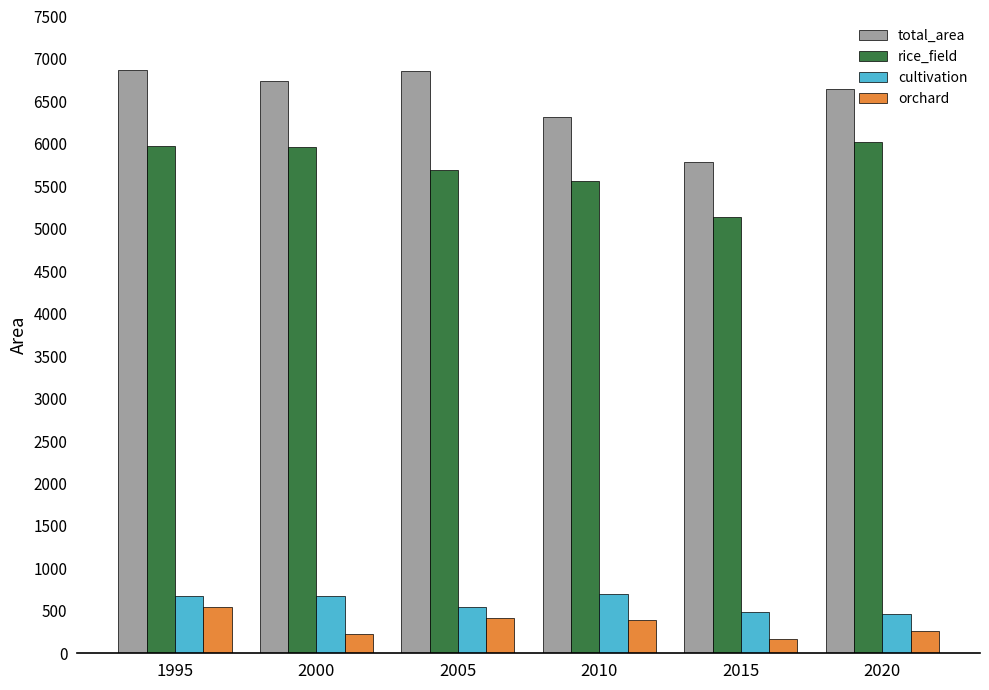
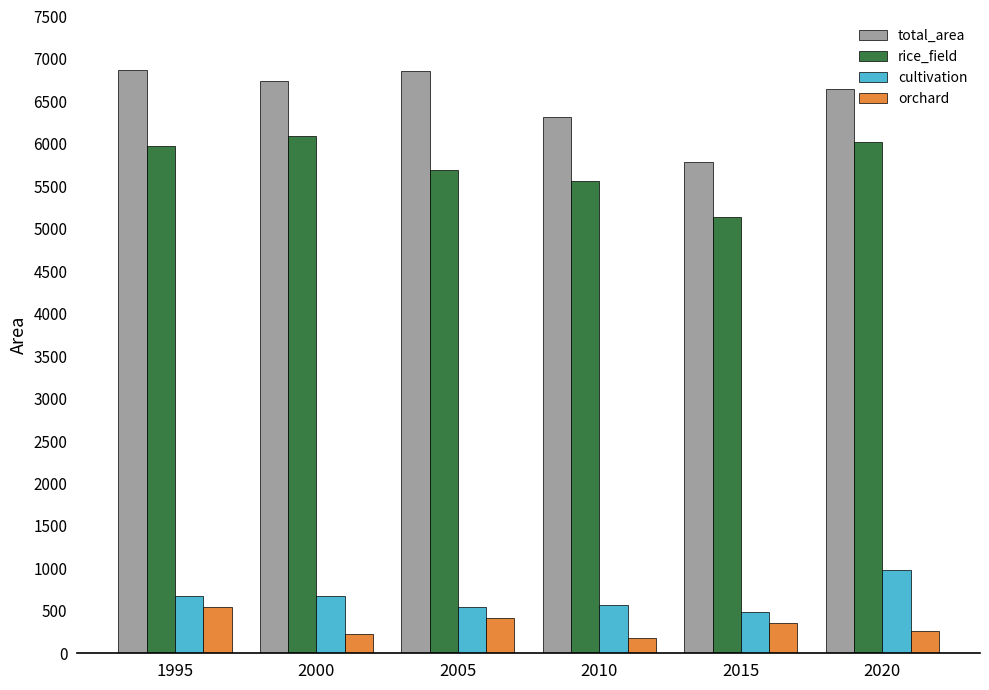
rice_field, 2000: 6000 -> 6100
cultivation, 2010: 700 -> 600
orchard, 2010: 400 -> 200
orchard, 2015: 200 -> 400
cultivation, 2020: 500 -> 1000
